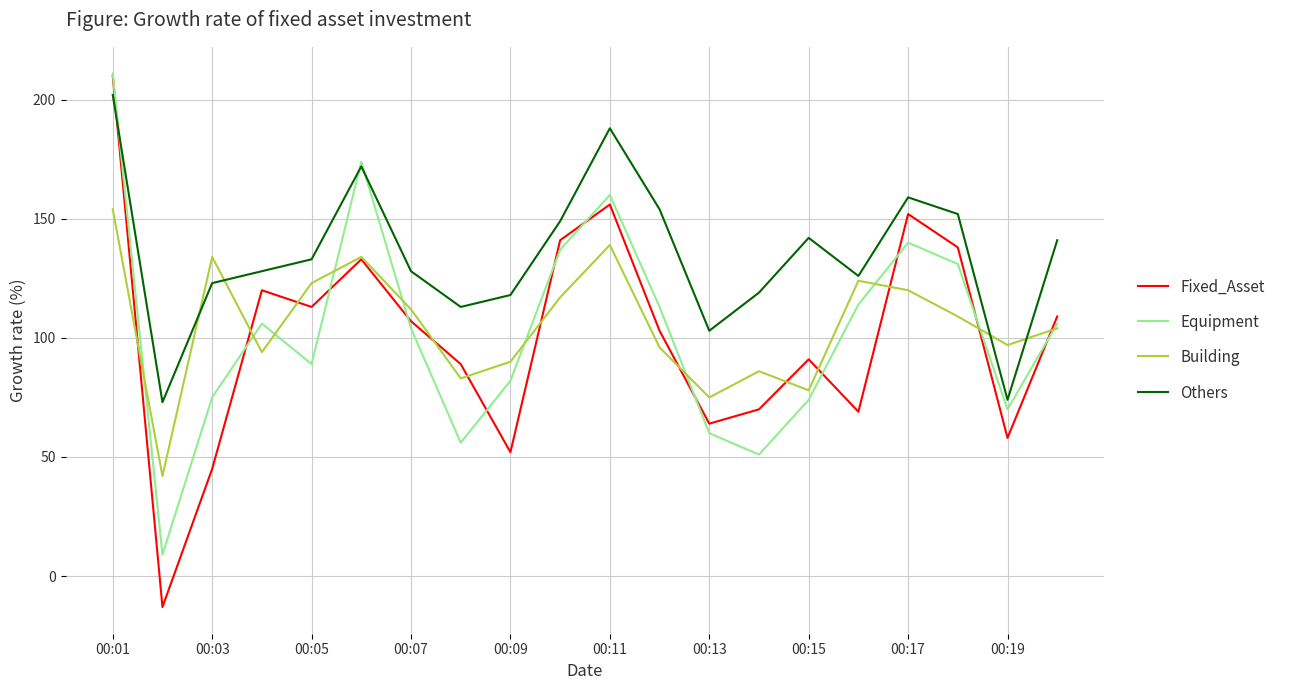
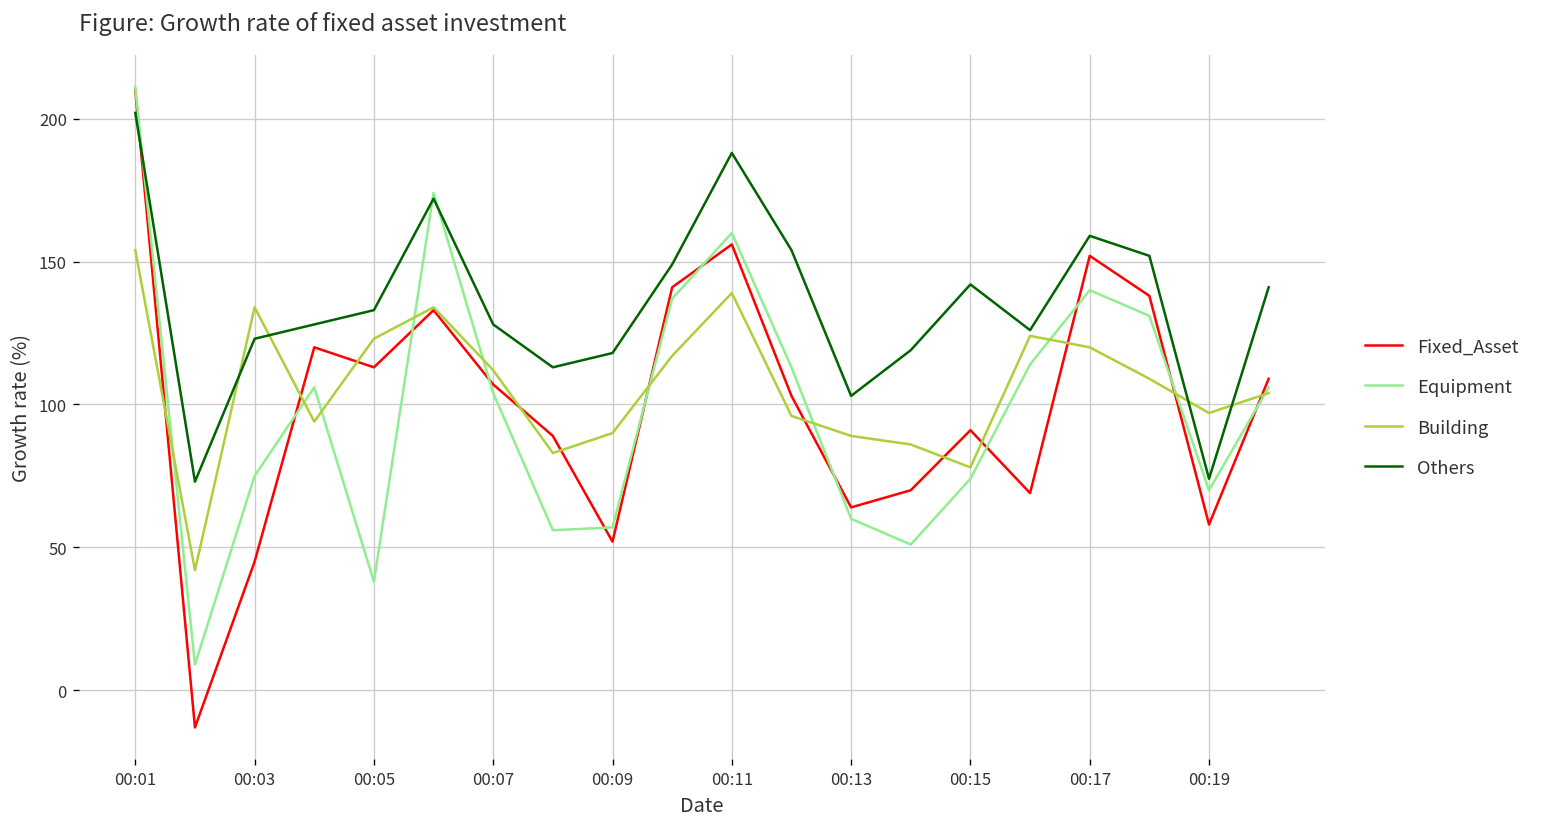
Equipment, 00:05: 89 -> 38
Equipment, 00:09: 82 -> 57
Building, 00:13: 75 -> 89
